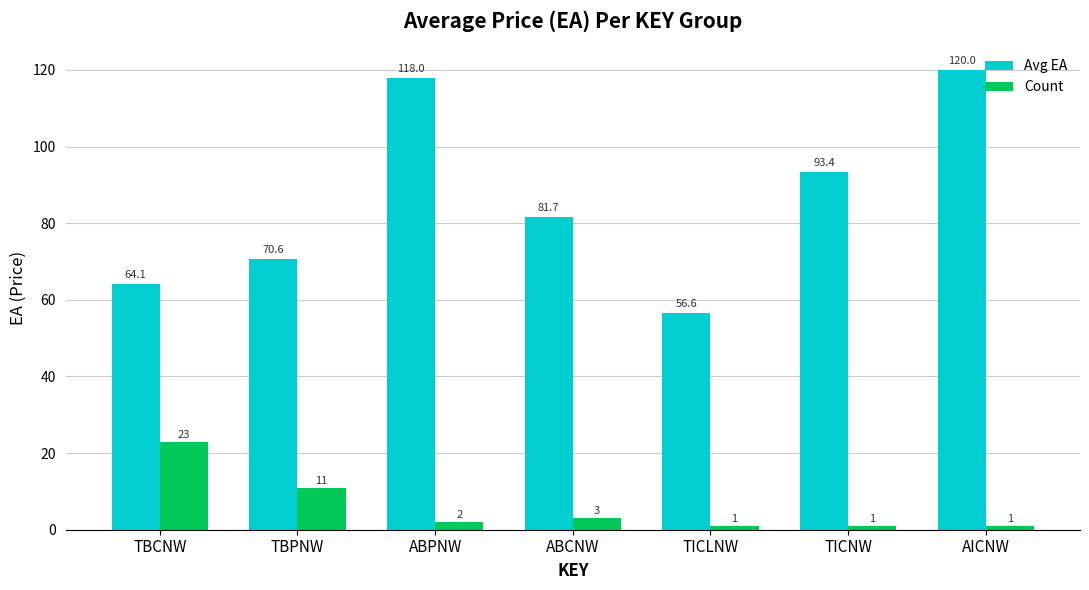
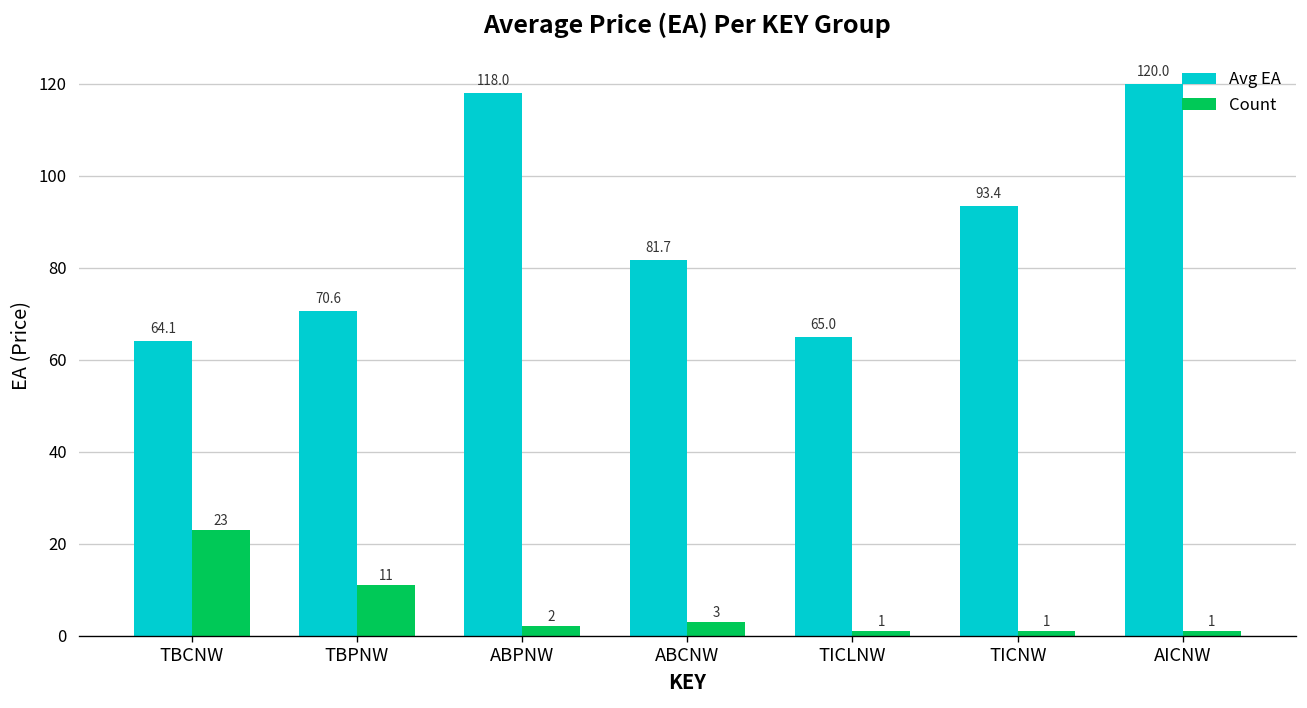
Avg EA, TICLNW: 56.6 -> 65.0
